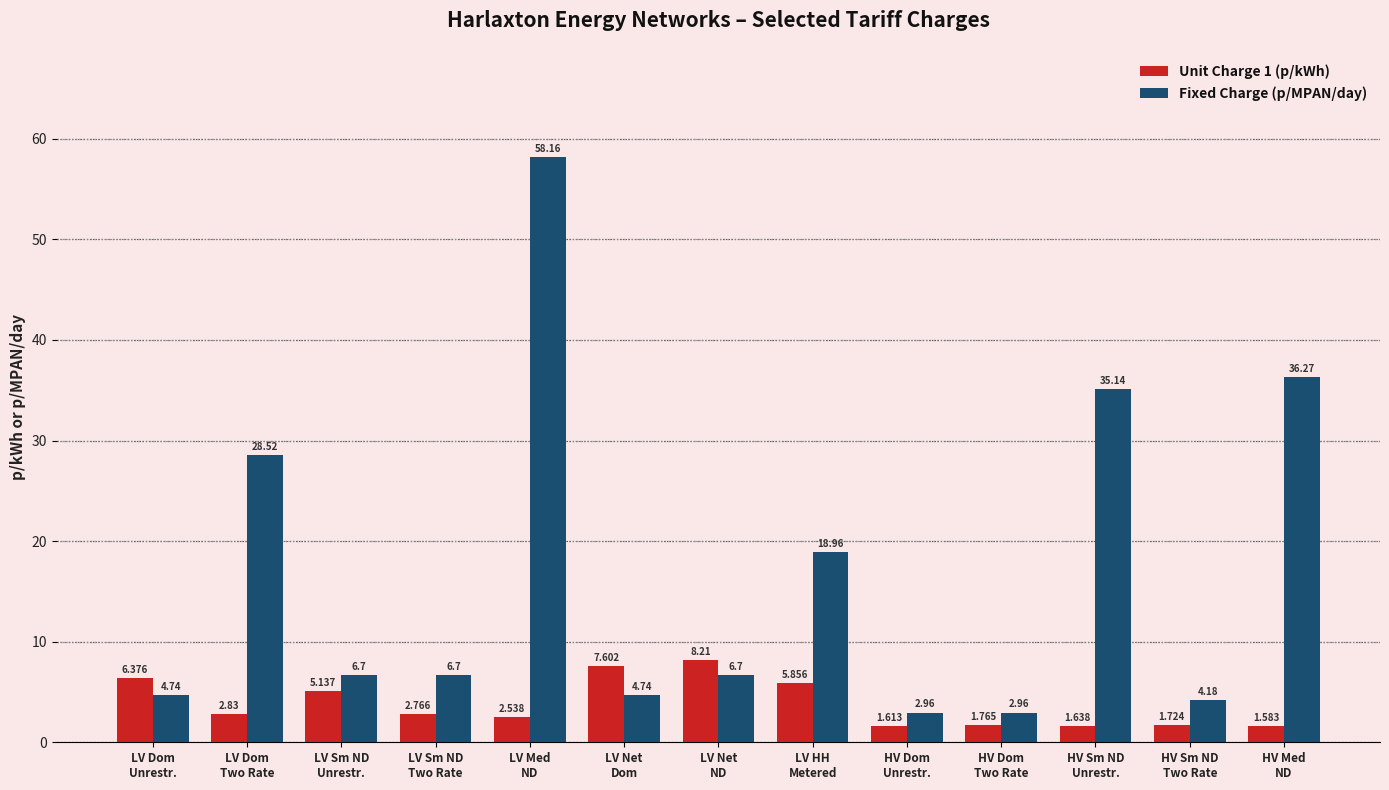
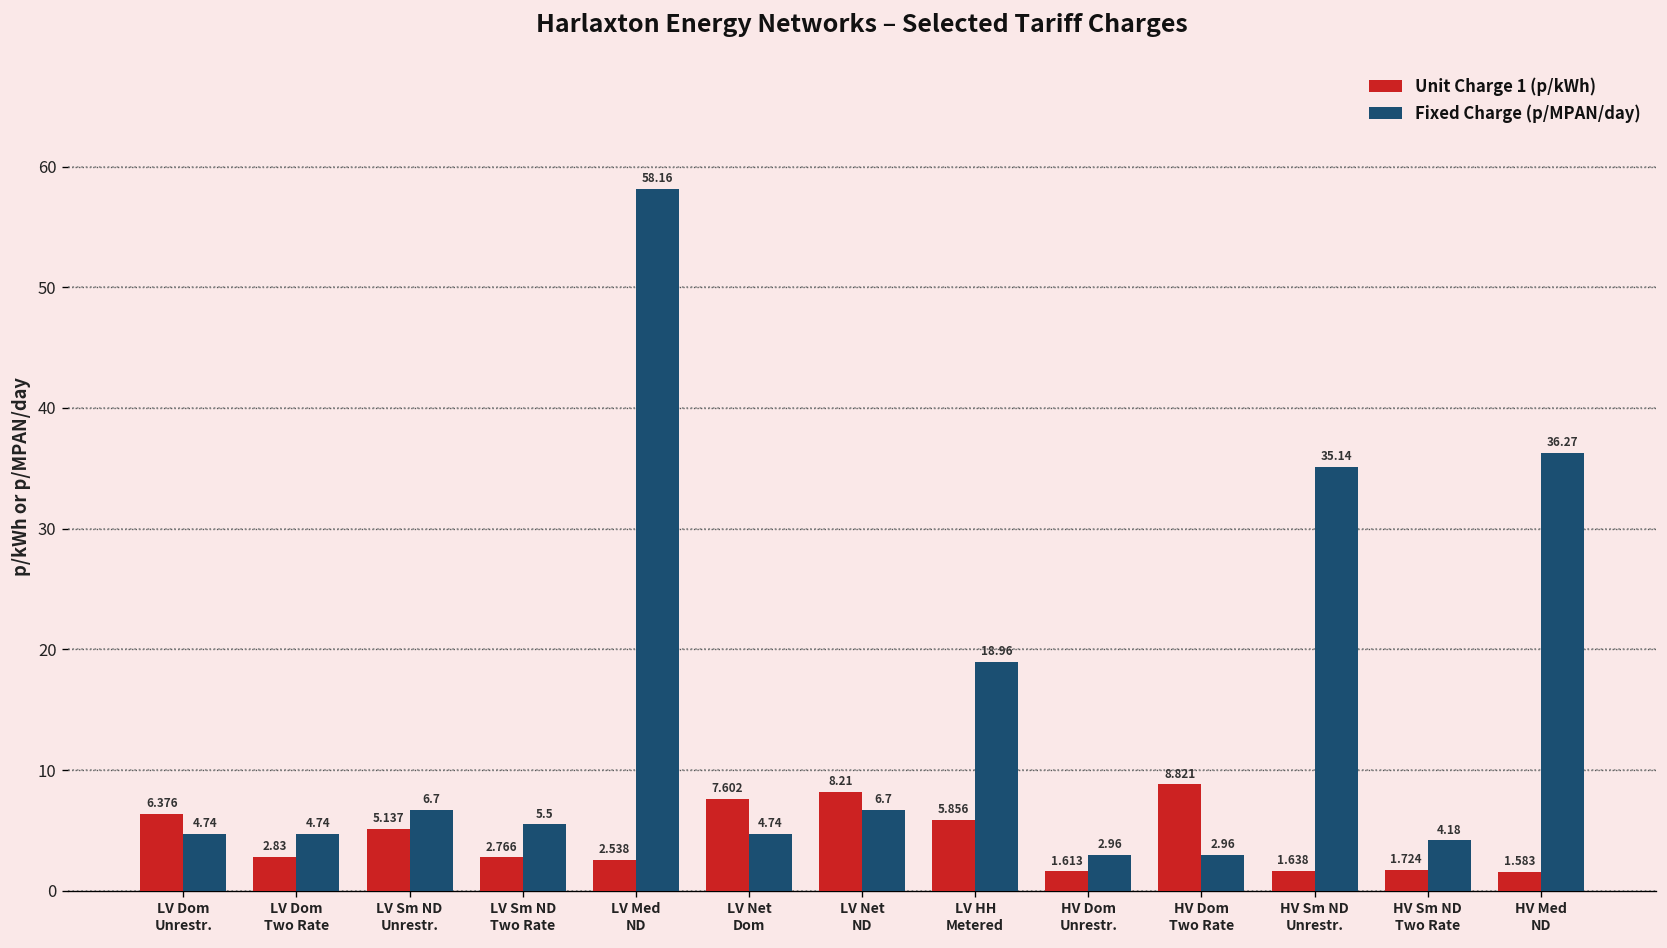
Fixed Charge (p/MPAN/day), LV Dom Two Rate: 28.52 -> 4.74
Fixed Charge (p/MPAN/day), LV Sm ND Two Rate: 6.7 -> 5.5
Unit Charge 1 (p/kWh), HV Dom Two Rate: 1.765 -> 8.821
